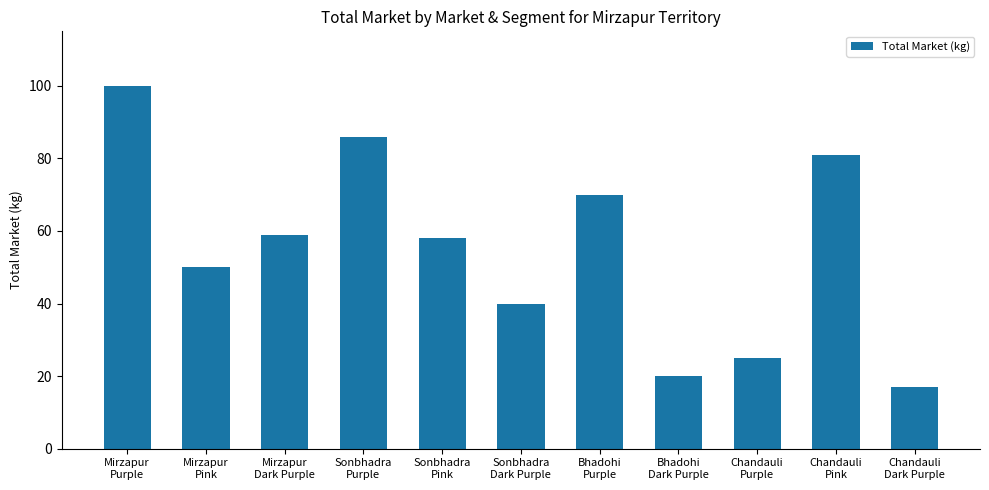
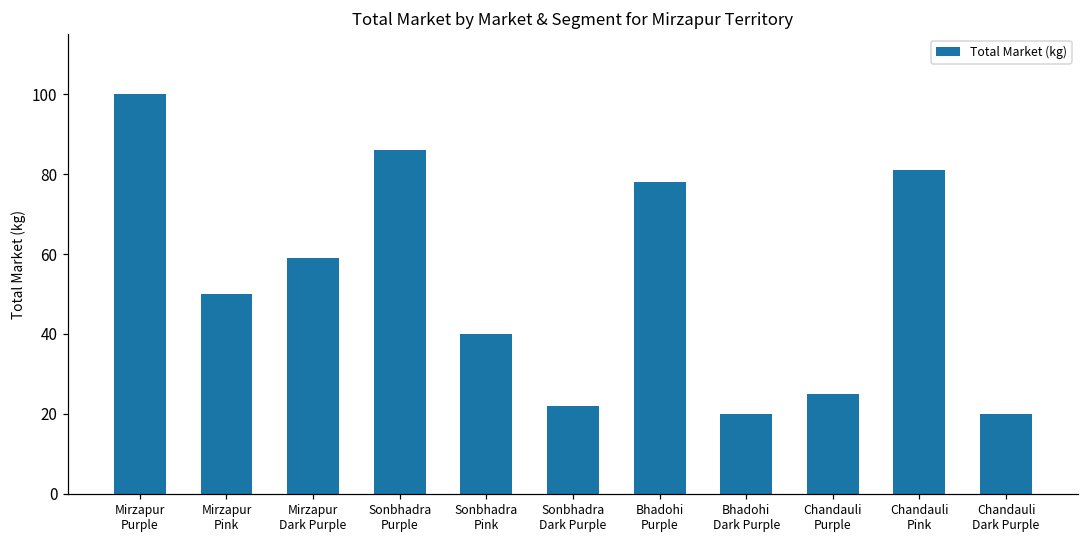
Sonbhadra Pink: 58 -> 40
Sonbhadra Dark Purple: 40 -> 22
Bhadohi Purple: 70 -> 78
Chandauli Dark Purple: 17 -> 20
